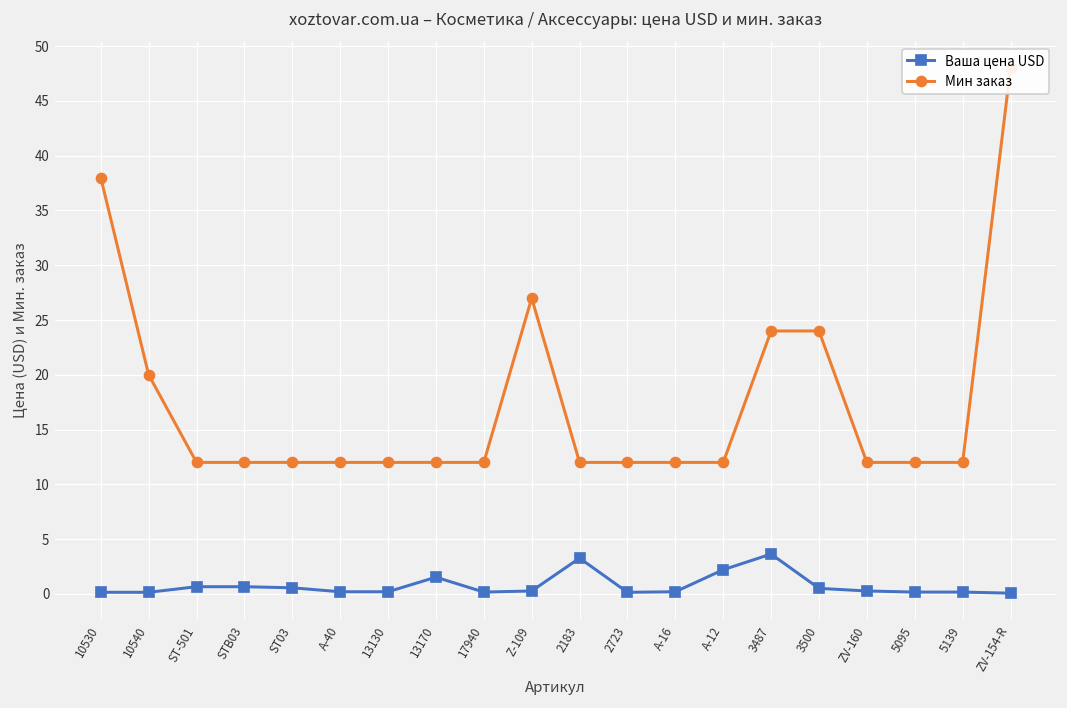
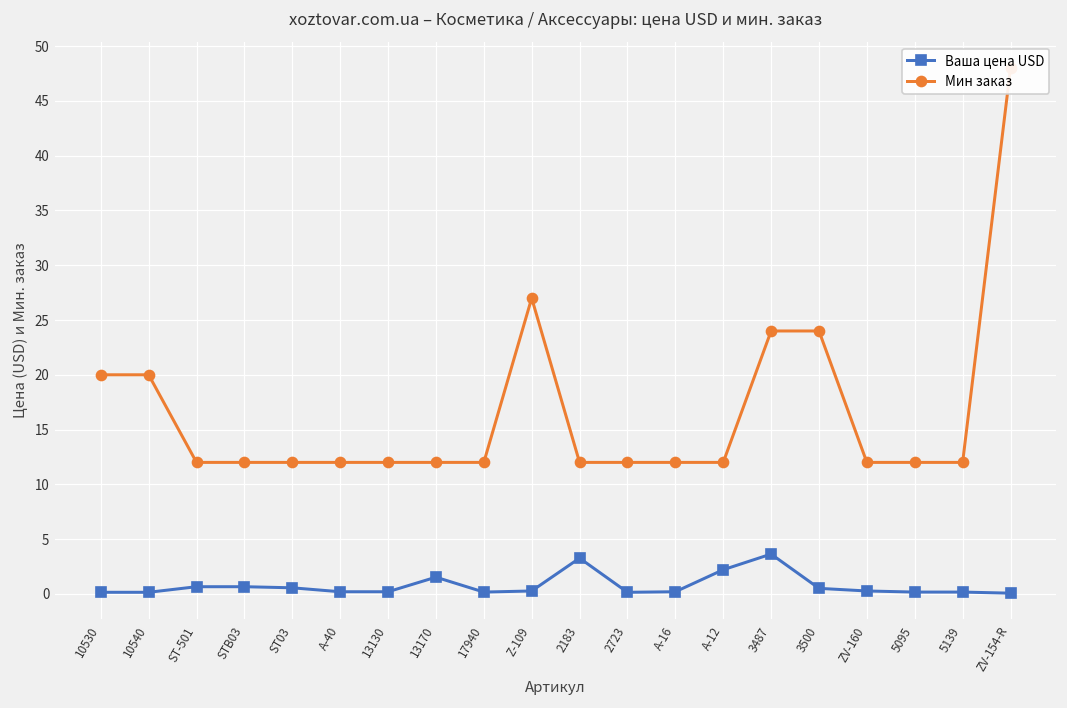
Мин заказ, 10530: 38 -> 20
